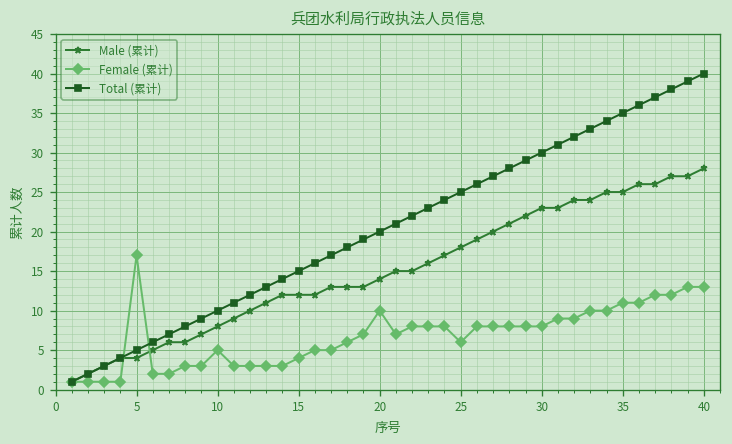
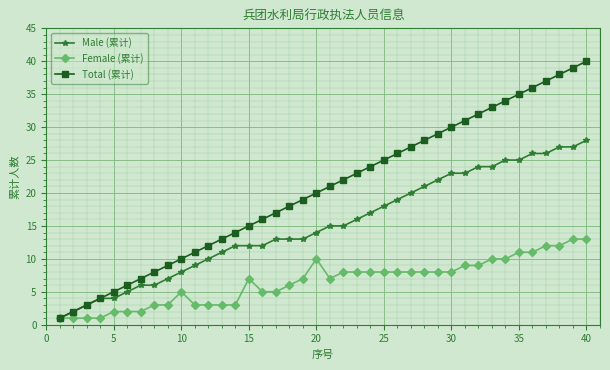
Female (累计), 5: 17 -> 2
Female (累计), 15: 4 -> 7
Female (累计), 25: 6 -> 8
